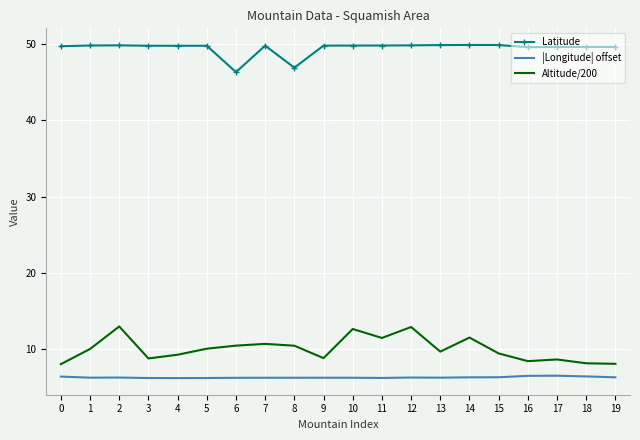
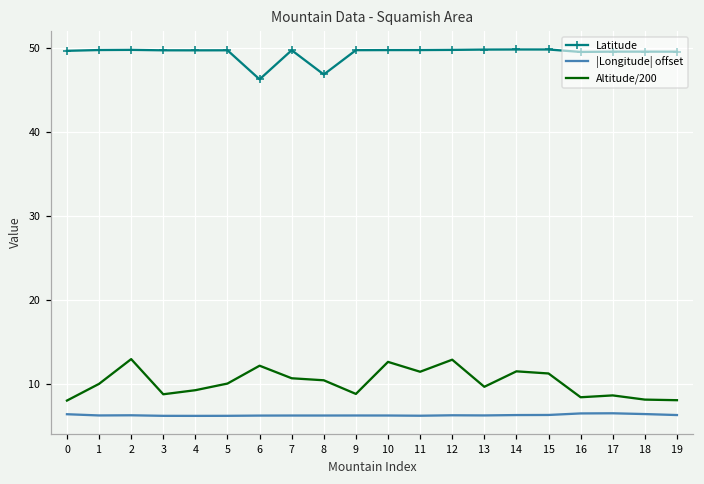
Altitude/200, 6: 11 -> 12
Altitude/200, 15: 9 -> 11
